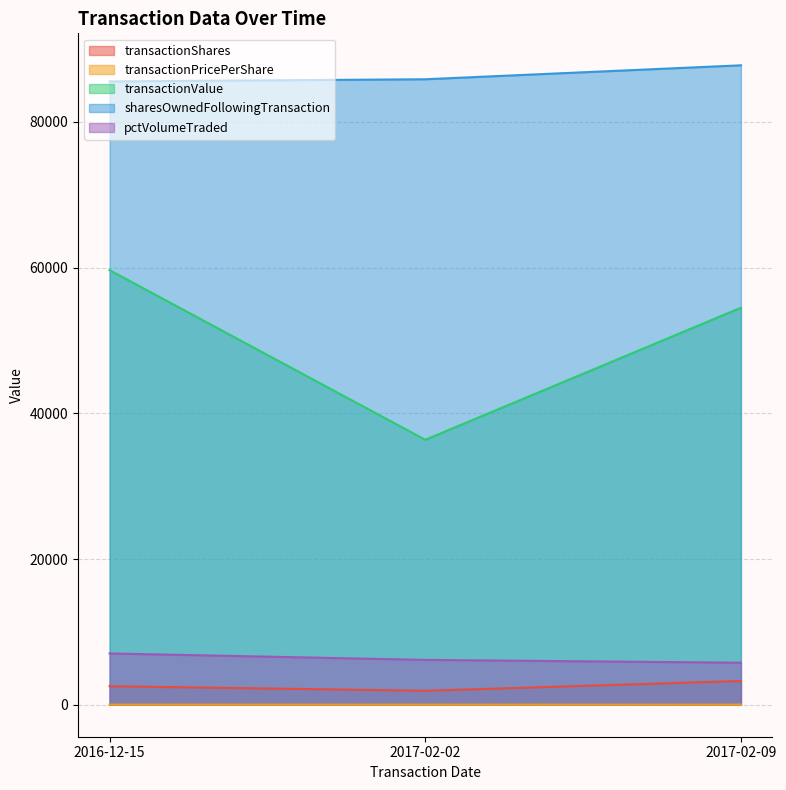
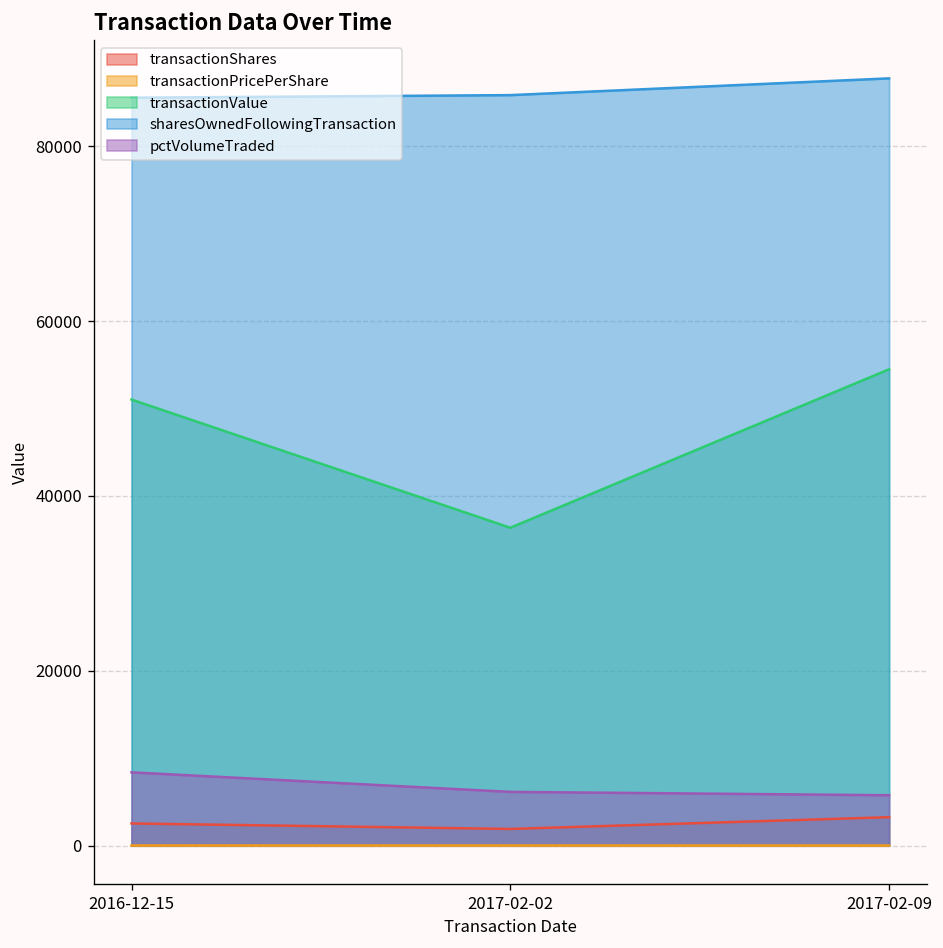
transactionValue, 2016-12-15: 60000 -> 51000
pctVolumeTraded, 2016-12-15: 7000 -> 8000
